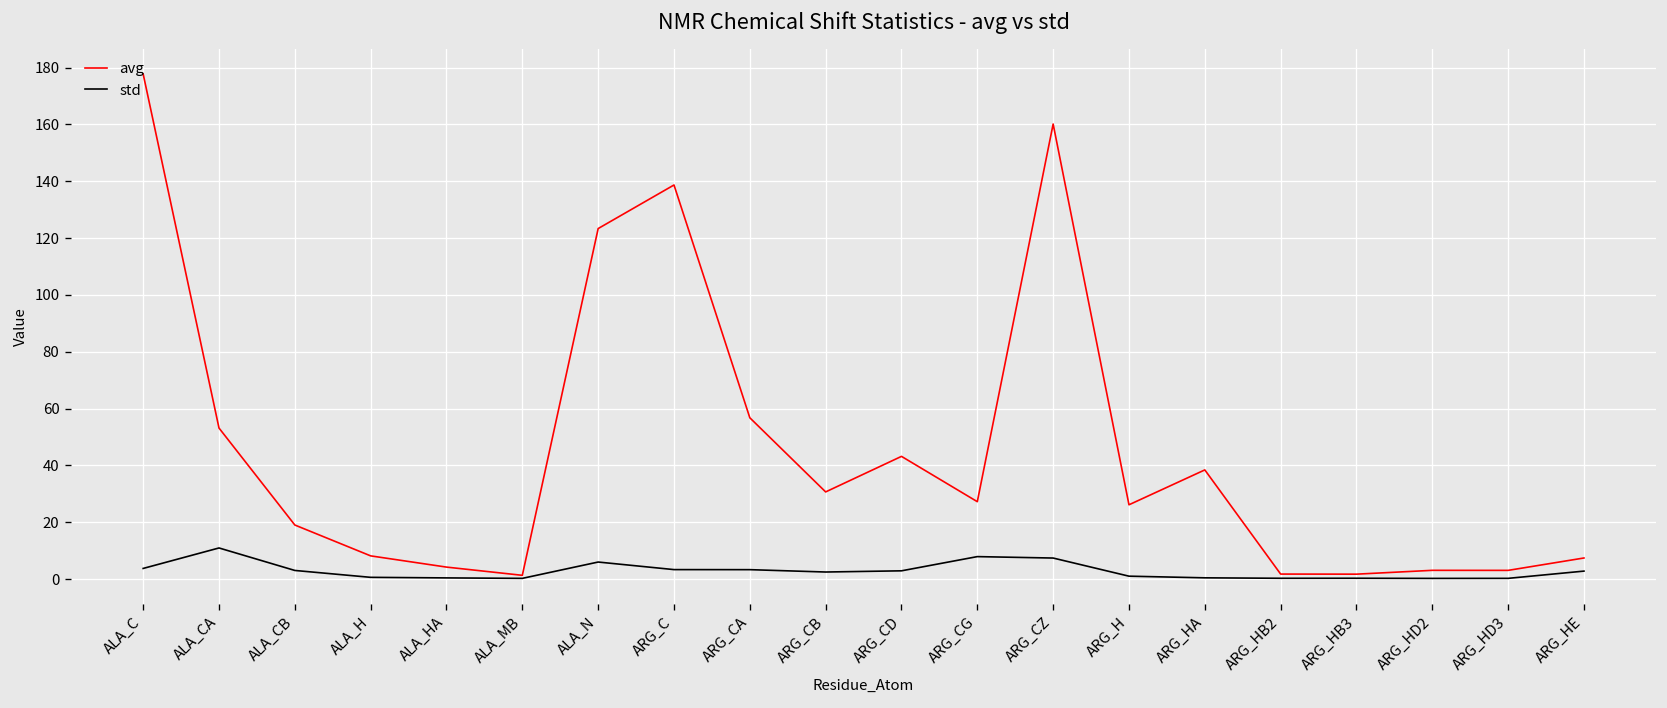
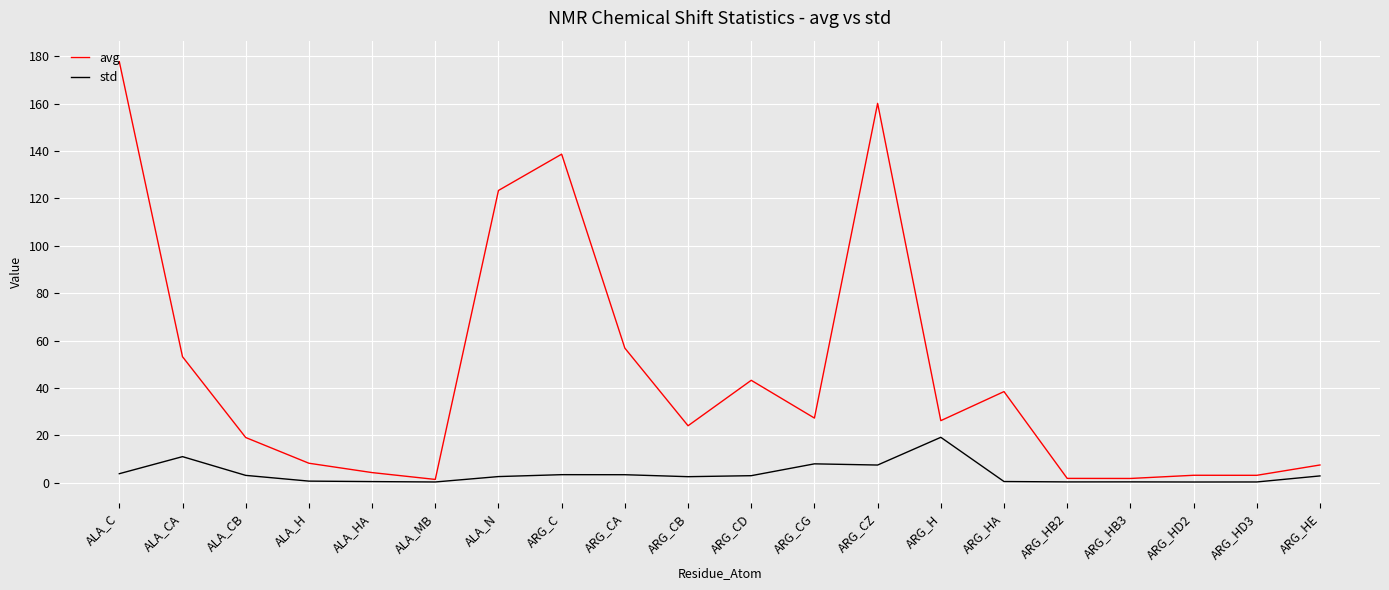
std, ALA_N: 6 -> 3
avg, ARG_CB: 31 -> 24
std, ARG_H: 1 -> 19
